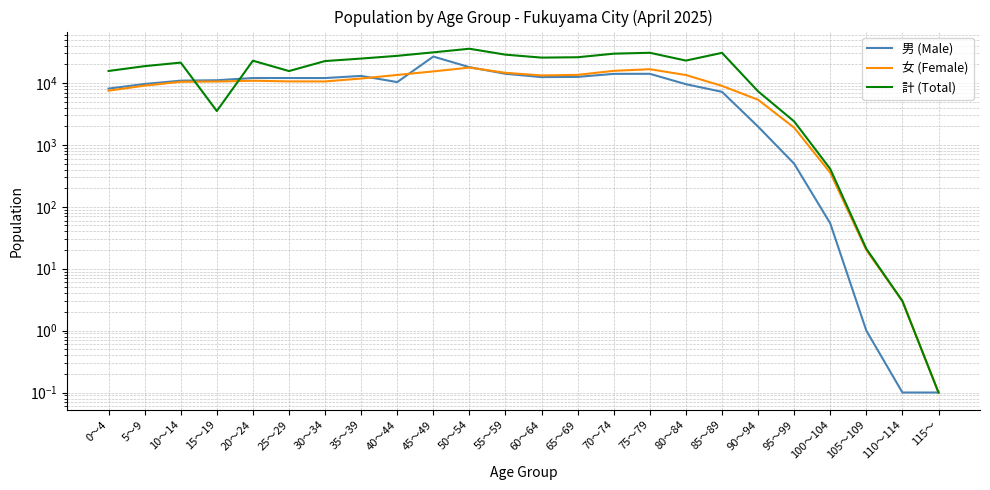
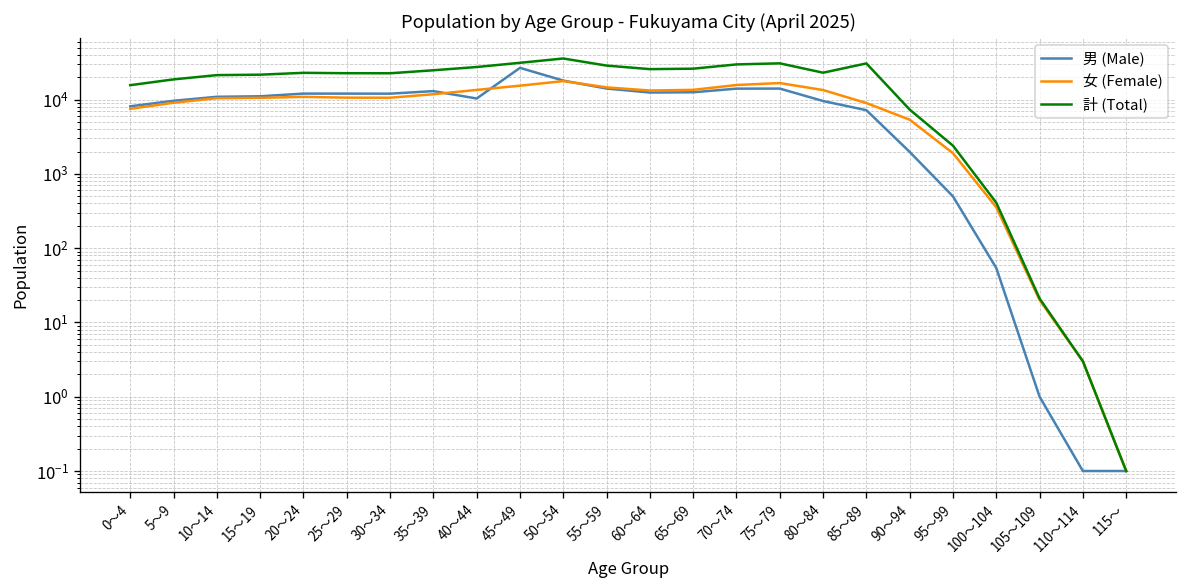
計 (Total), 15～19: 4000 -> 22000
計 (Total), 25～29: 16000 -> 23000
